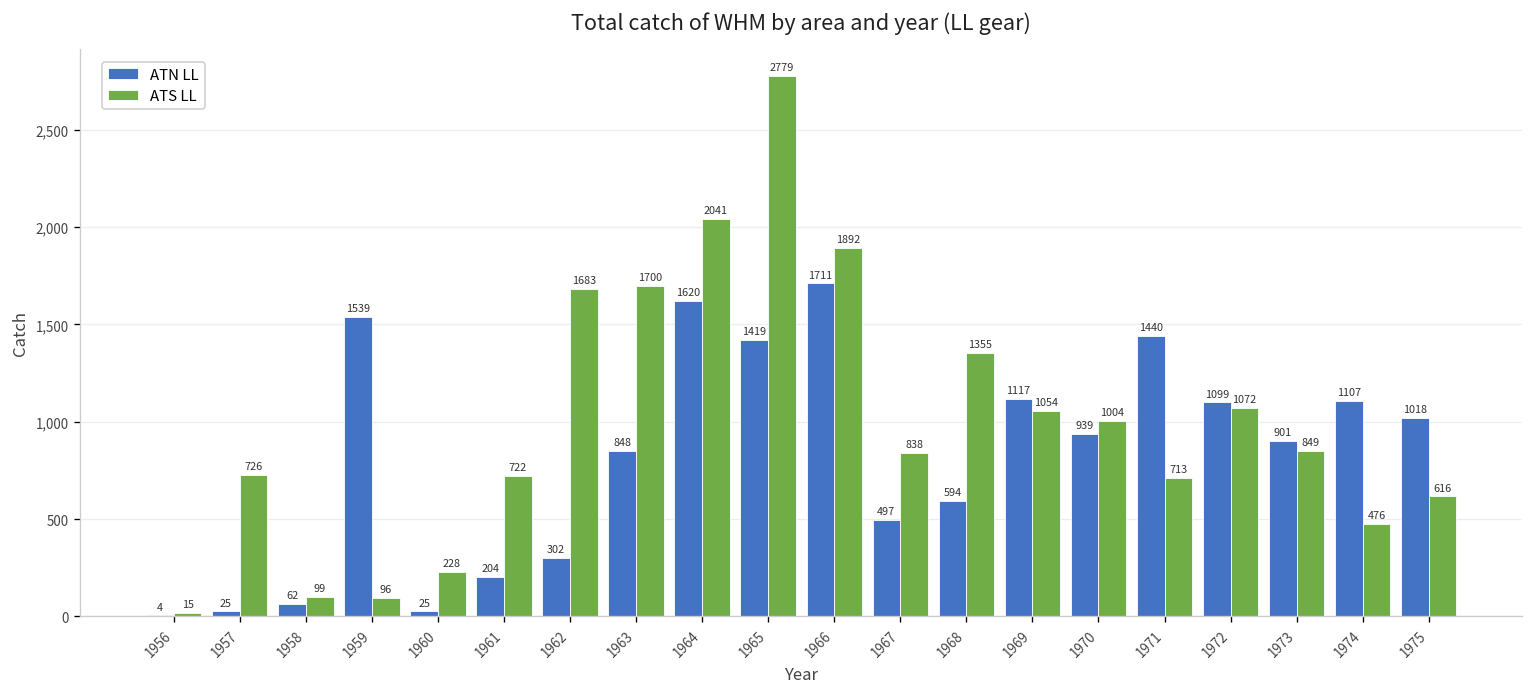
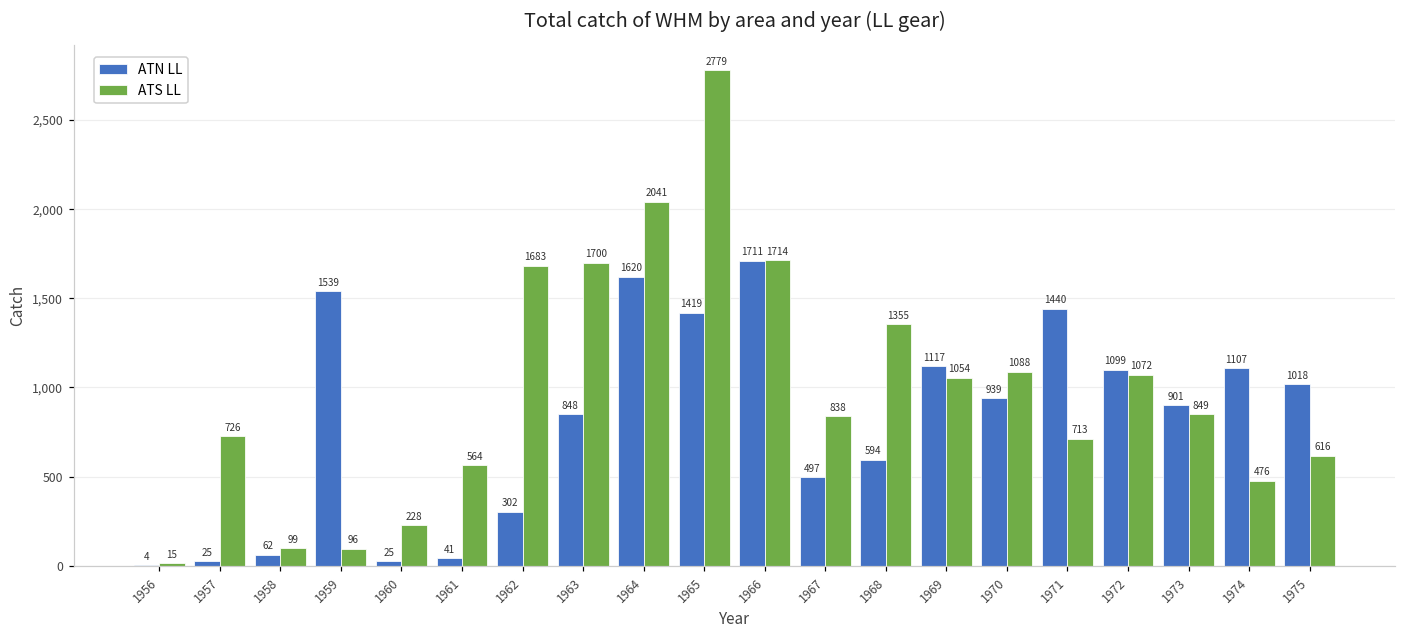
ATN LL, 1961: 204 -> 41
ATS LL, 1961: 722 -> 564
ATS LL, 1966: 1892 -> 1714
ATS LL, 1970: 1004 -> 1088
